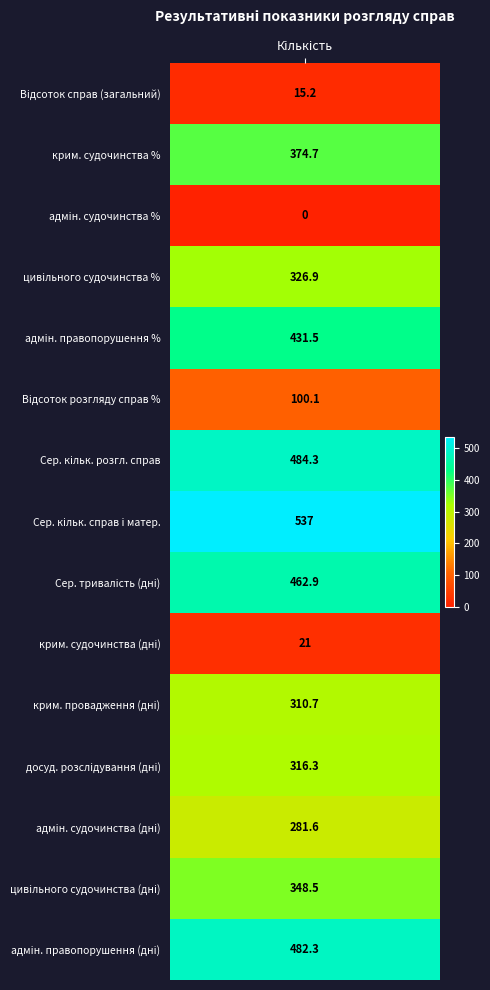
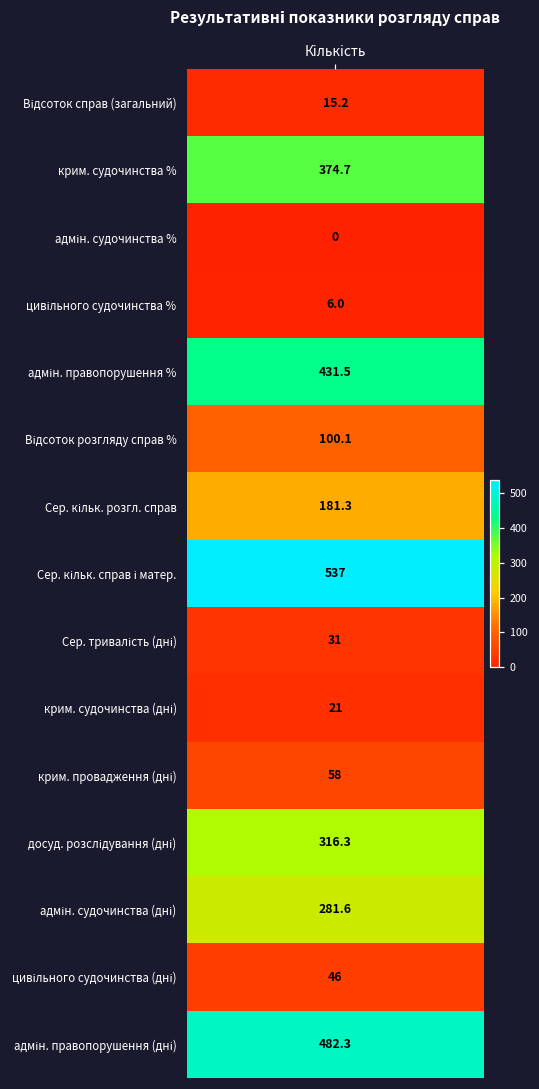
цивільного судочинства %, Кількість: 326.9 -> 6.0
Сер. кільк. розгл. справ, Кількість: 484.3 -> 181.3
Сер. тривалість (дні), Кількість: 462.9 -> 31
крим. провадження (дні), Кількість: 310.7 -> 58
цивільного судочинства (дні), Кількість: 348.5 -> 46
